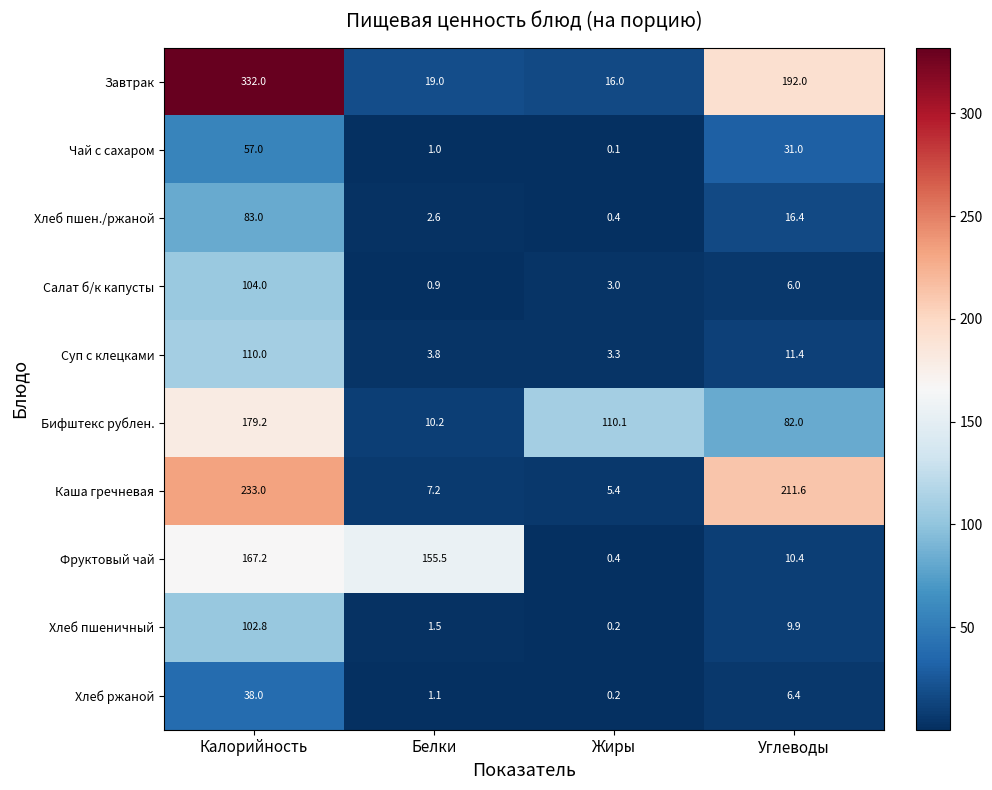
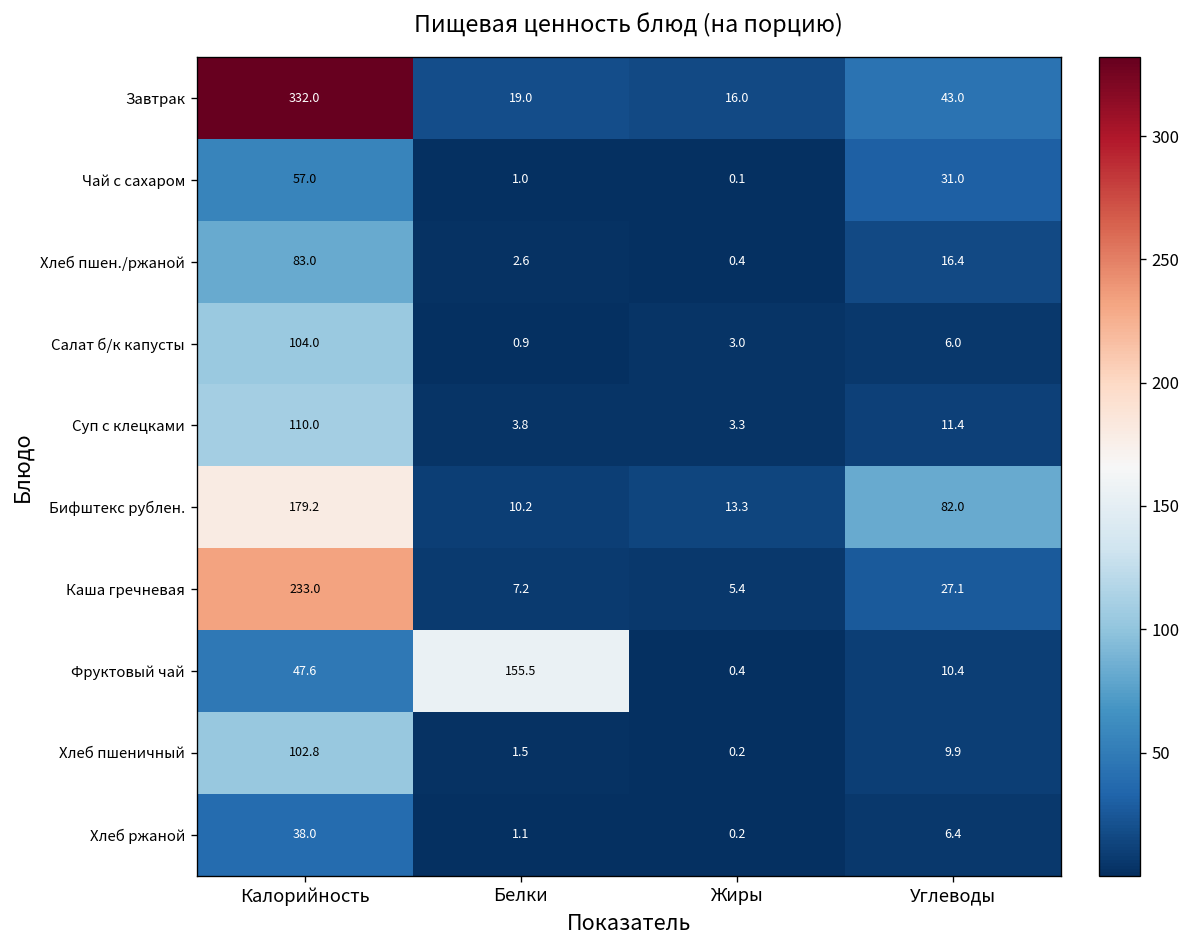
Завтрак, Углеводы: 192.0 -> 43.0
Бифштекс рублен., Жиры: 110.1 -> 13.3
Каша гречневая, Углеводы: 211.6 -> 27.1
Фруктовый чай, Калорийность: 167.2 -> 47.6
